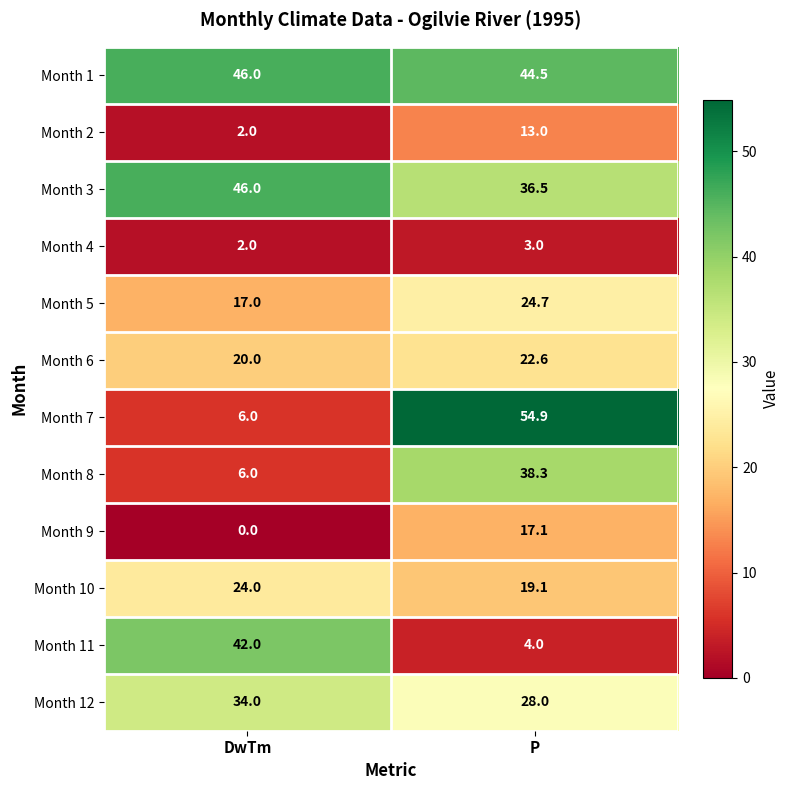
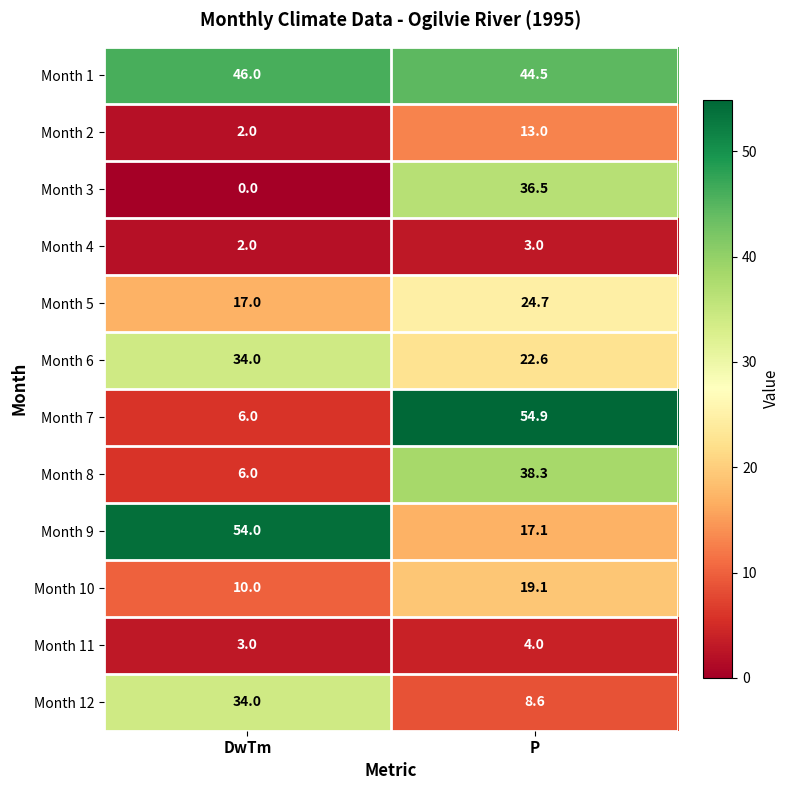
Month 3, DwTm: 46.0 -> 0.0
Month 6, DwTm: 20.0 -> 34.0
Month 9, DwTm: 0.0 -> 54.0
Month 10, DwTm: 24.0 -> 10.0
Month 11, DwTm: 42.0 -> 3.0
Month 12, P: 28.0 -> 8.6
